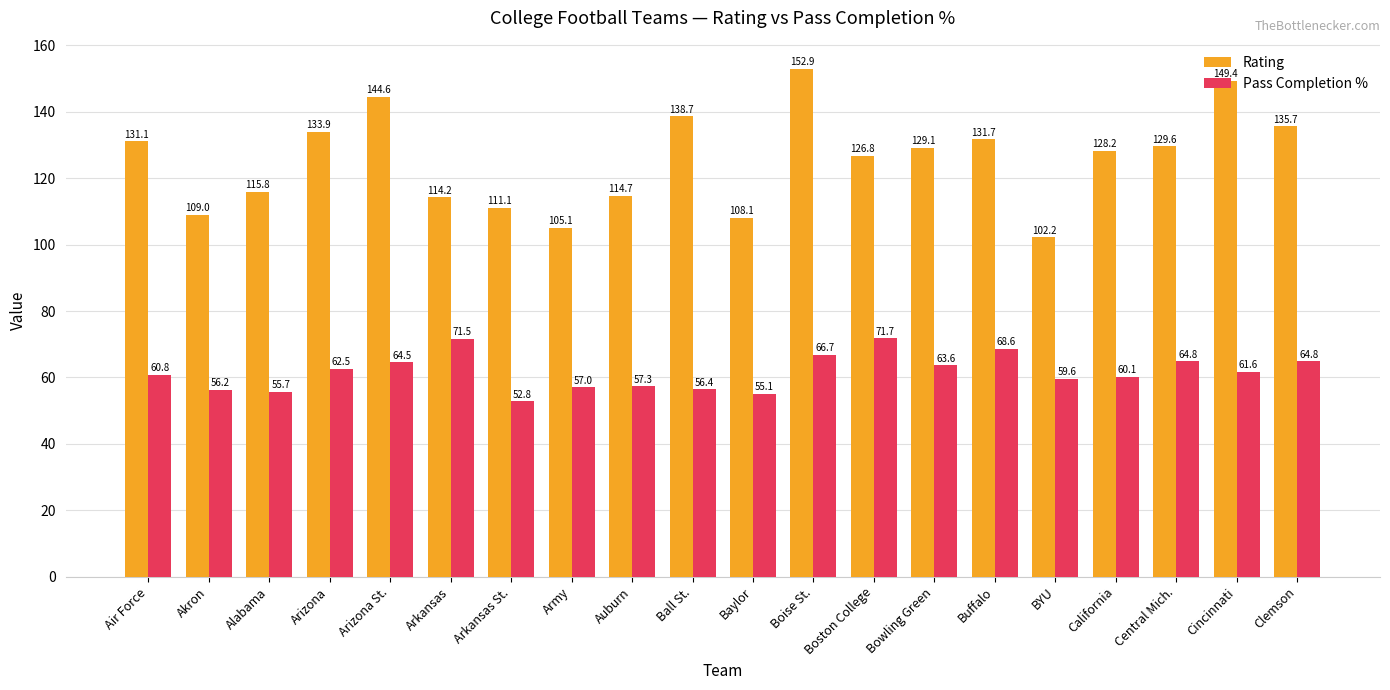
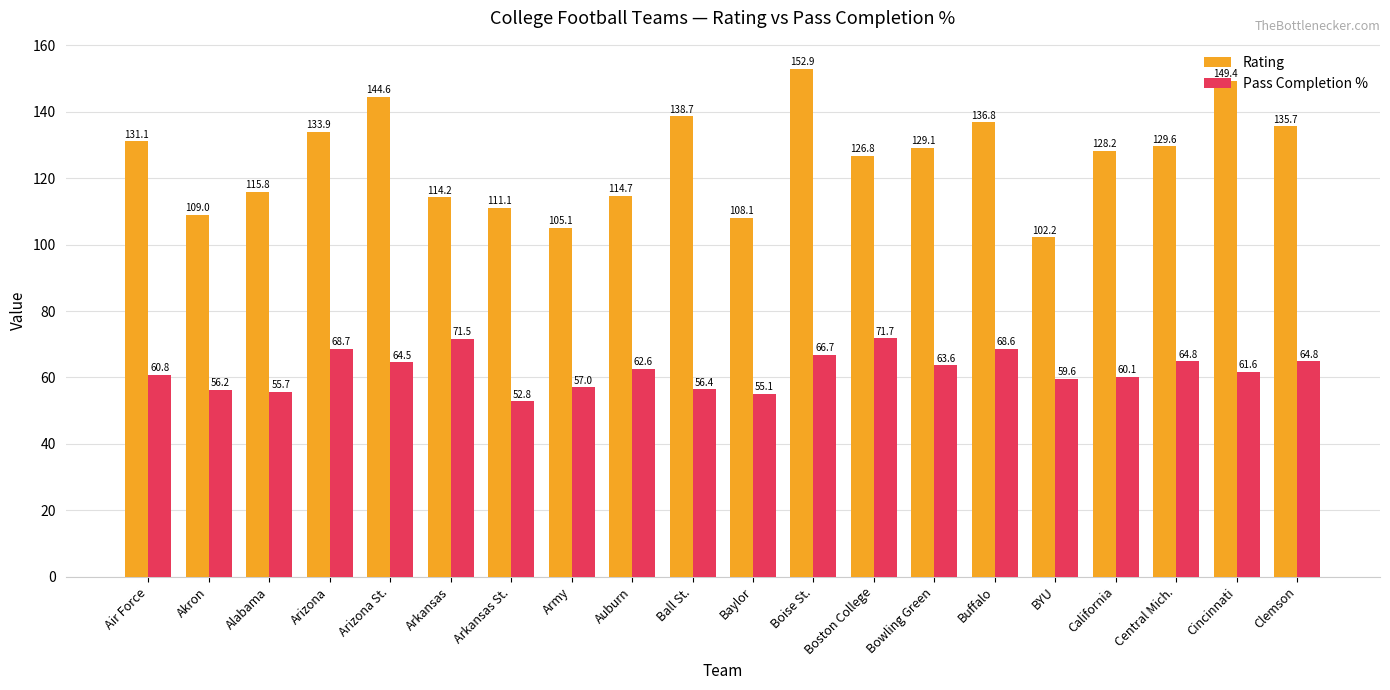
Pass Completion %, Arizona: 62.5 -> 68.7
Pass Completion %, Auburn: 57.3 -> 62.6
Rating, Buffalo: 131.7 -> 136.8
